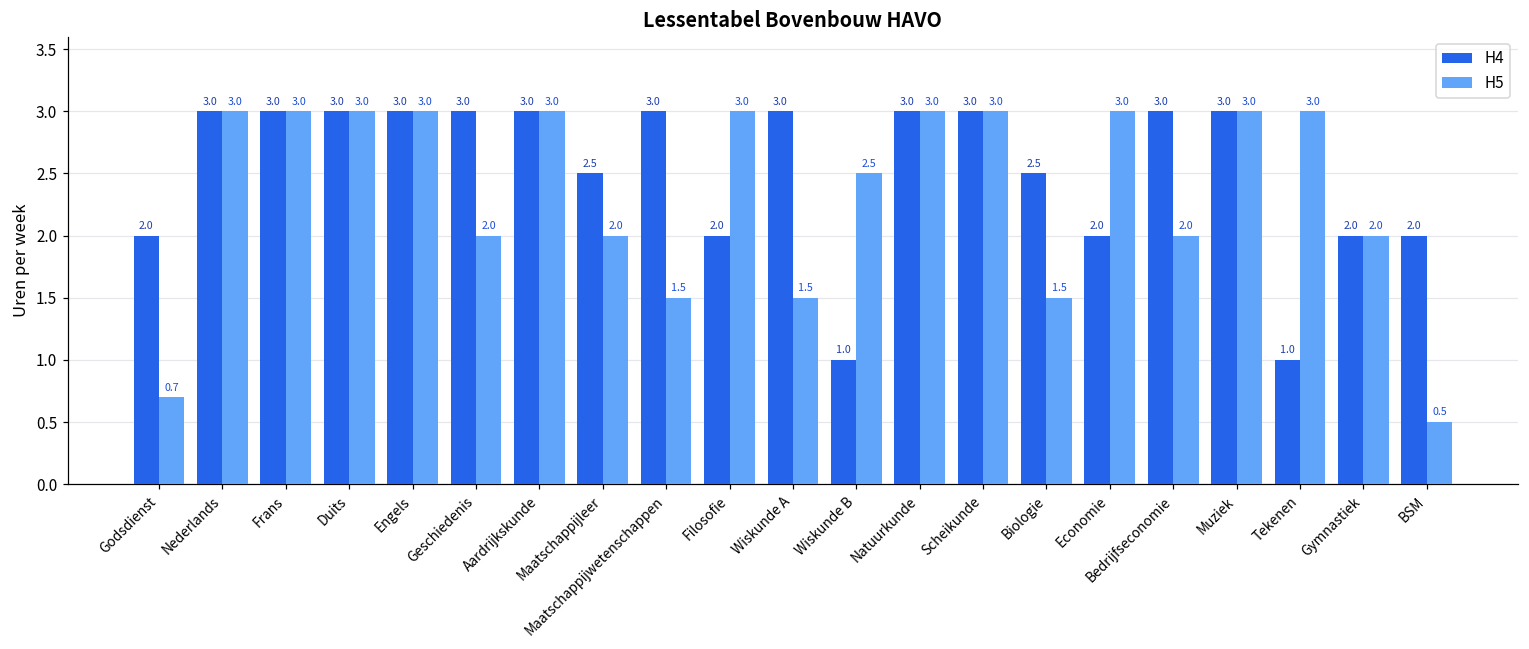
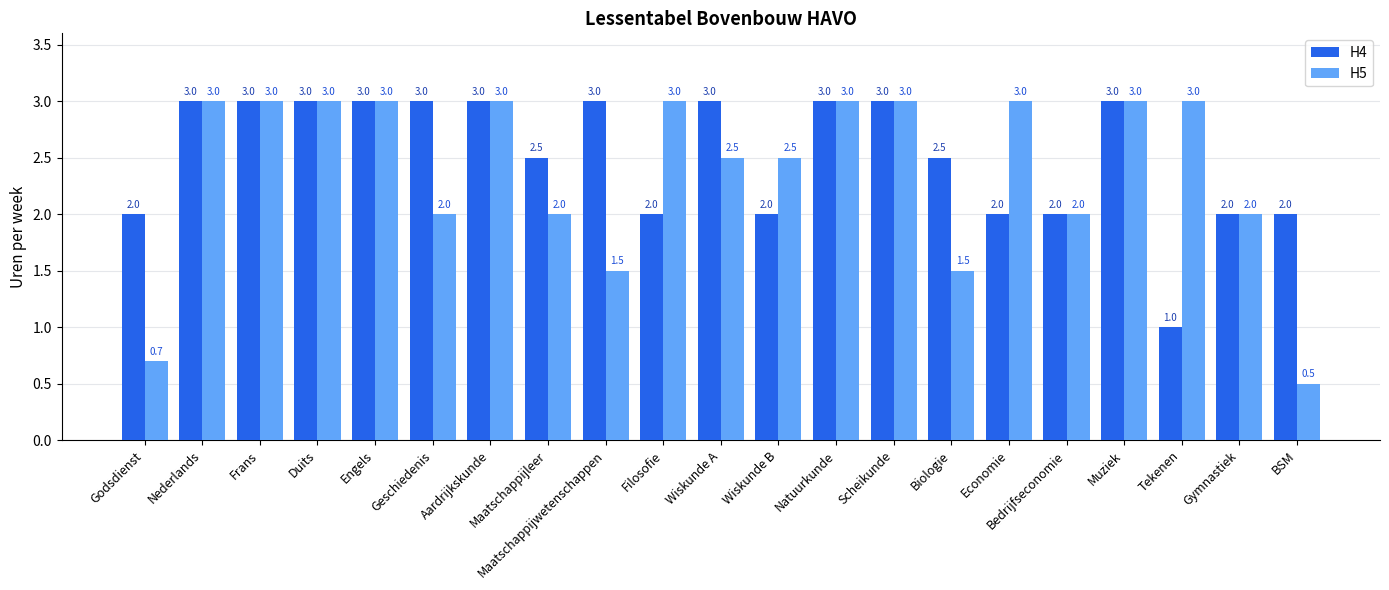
H5, Wiskunde A: 1.5 -> 2.5
H4, Wiskunde B: 1.0 -> 2.0
H4, Bedrijfseconomie: 3.0 -> 2.0
